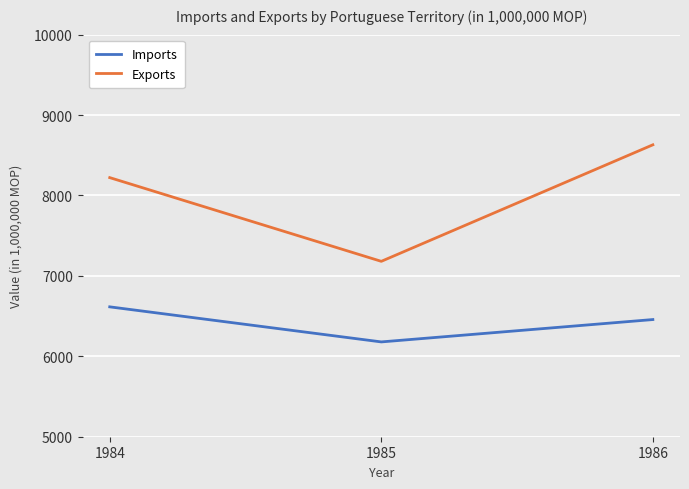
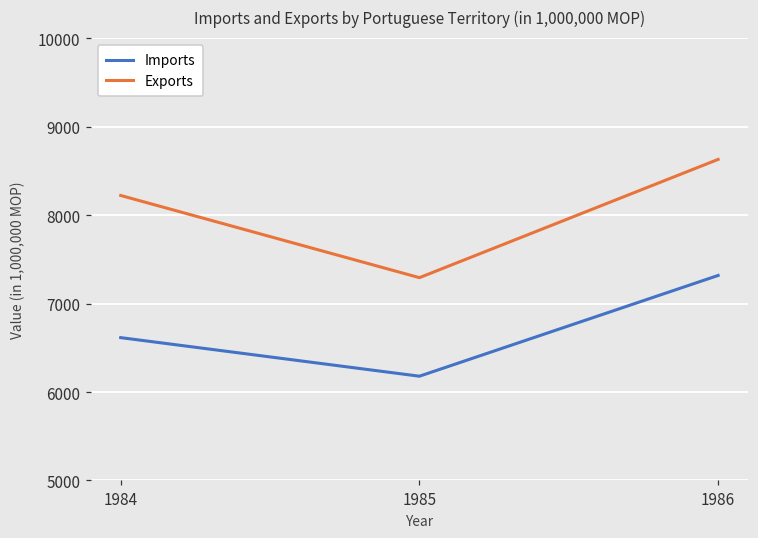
Exports, 1985: 7200 -> 7300
Imports, 1986: 6500 -> 7300
